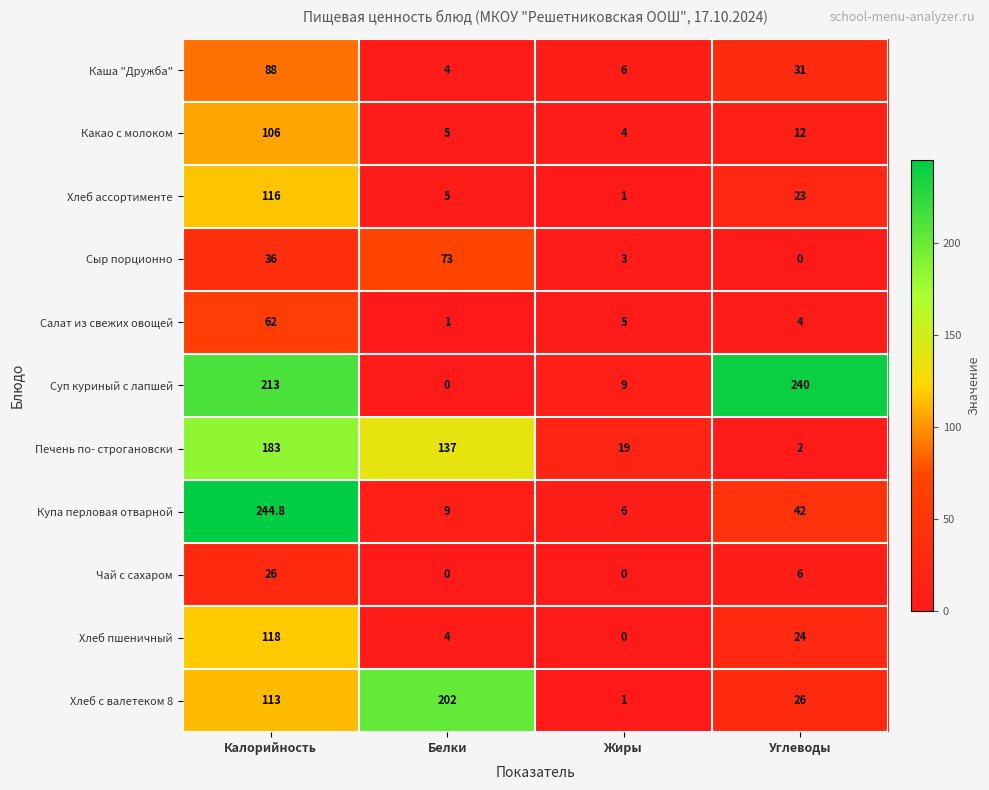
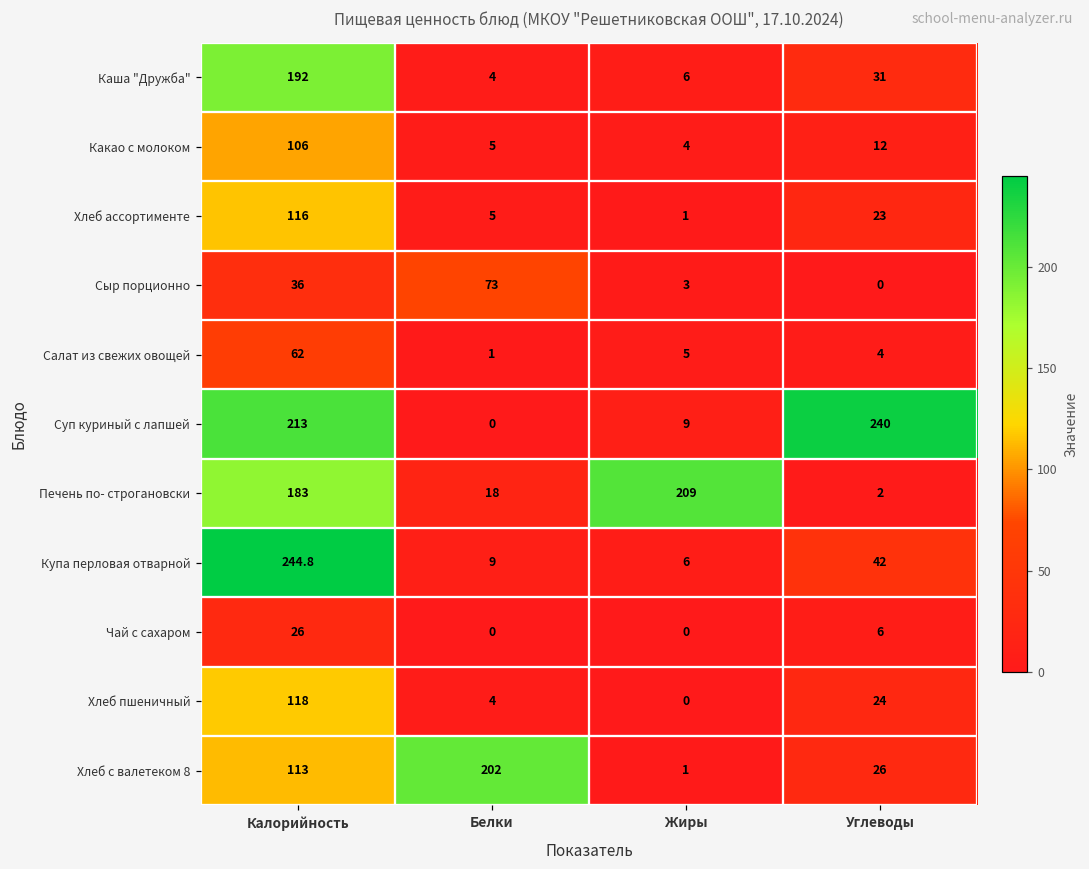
Каша "Дружба", Калорийность: 88 -> 192
Печень по- строгановски, Белки: 137 -> 18
Печень по- строгановски, Жиры: 19 -> 209
